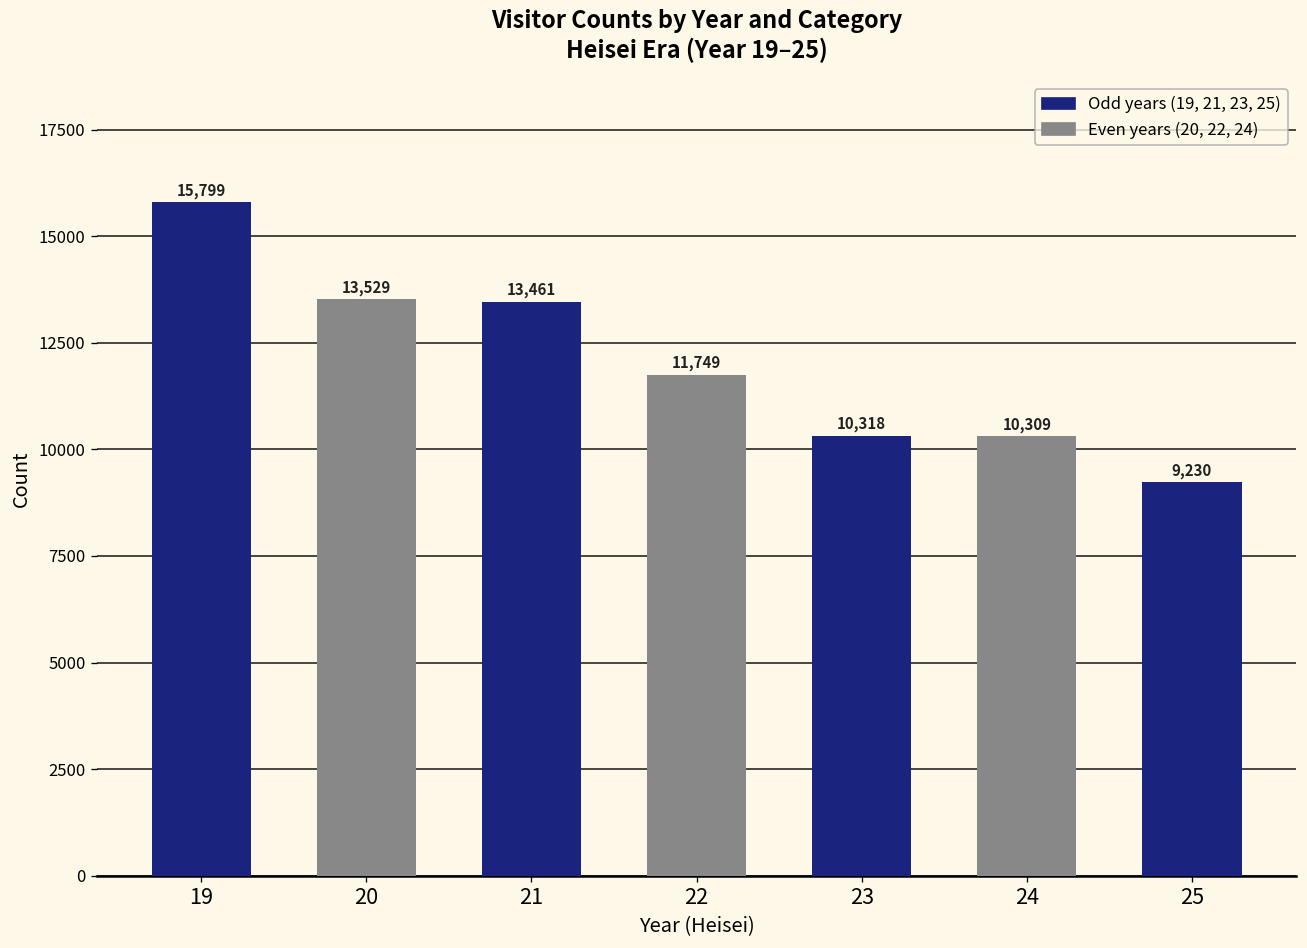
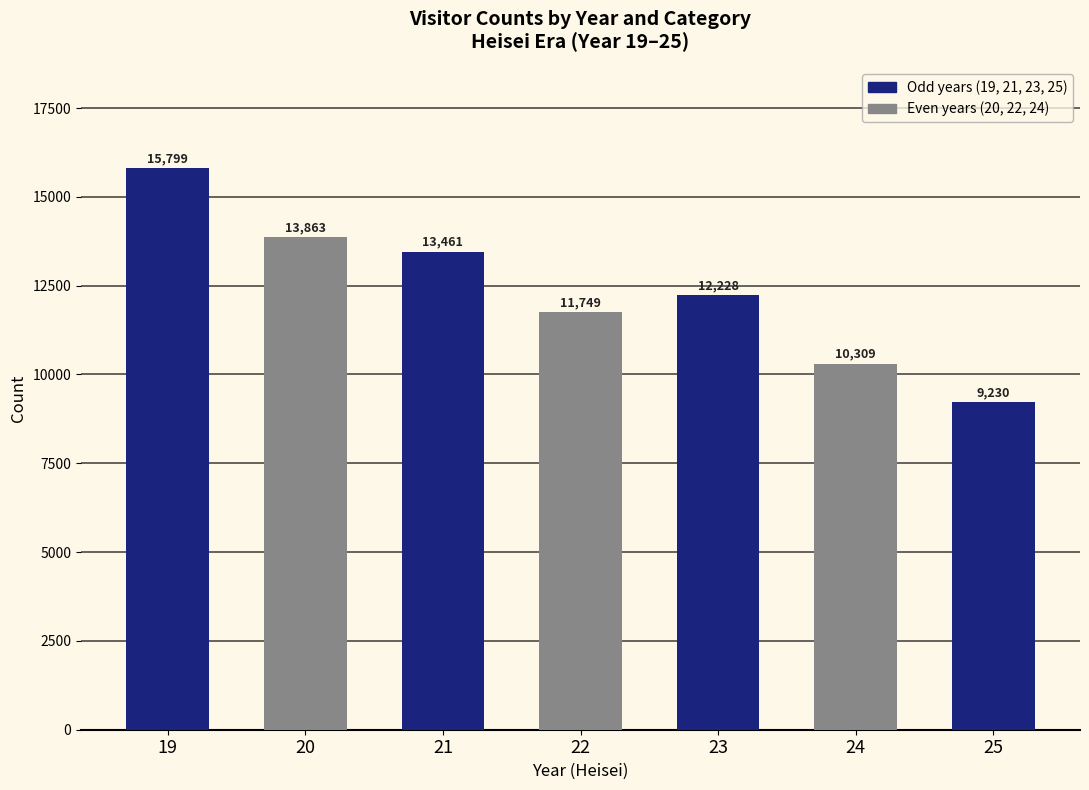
20: 13,529 -> 13,863
23: 10,318 -> 12,228
